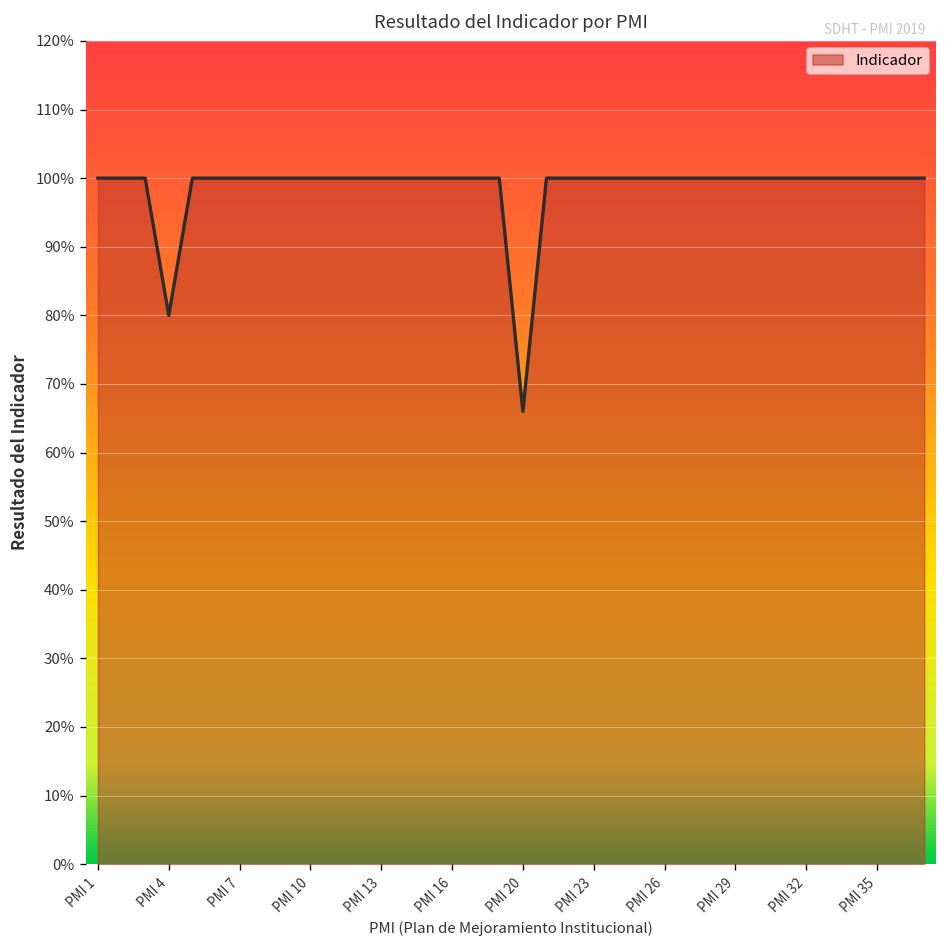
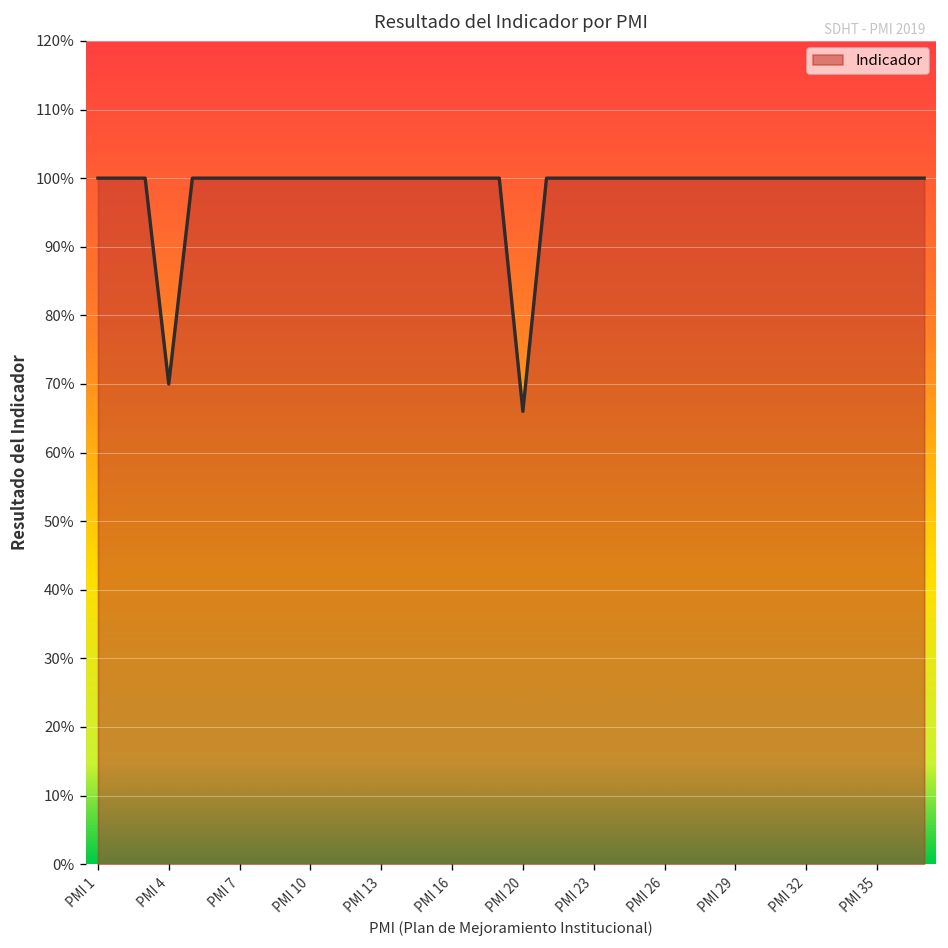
PMI 4: 80% -> 70%
